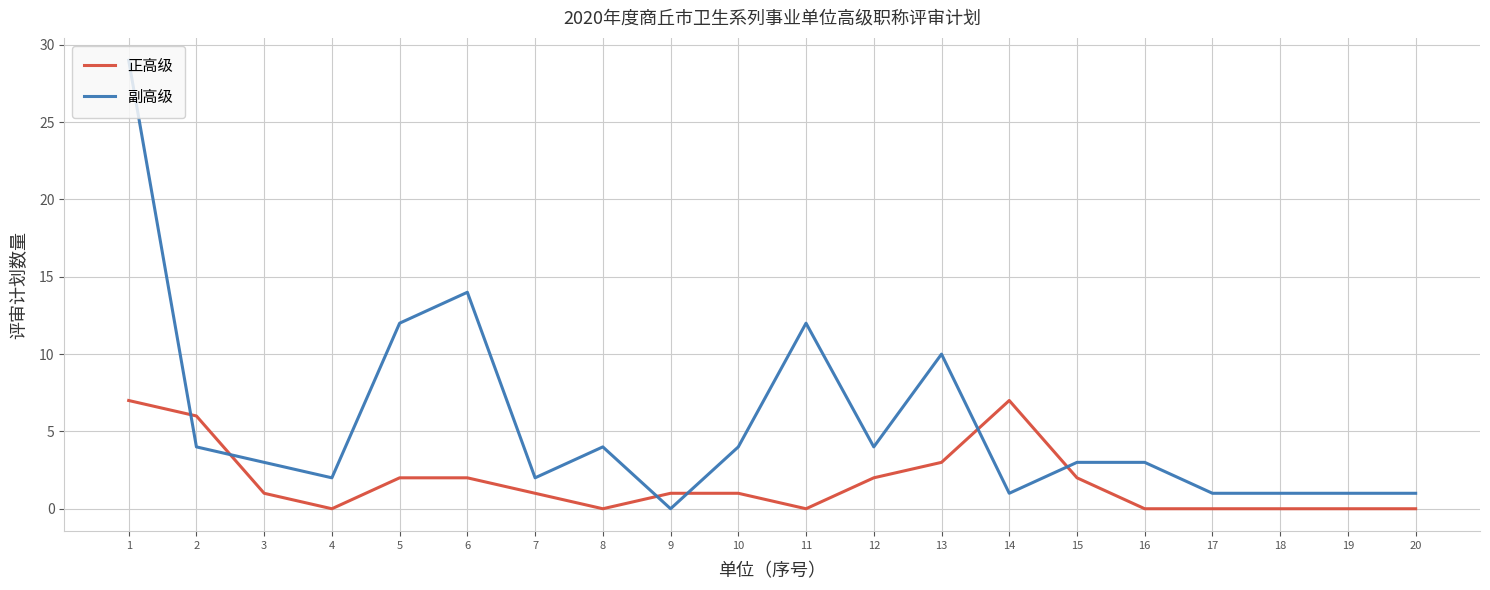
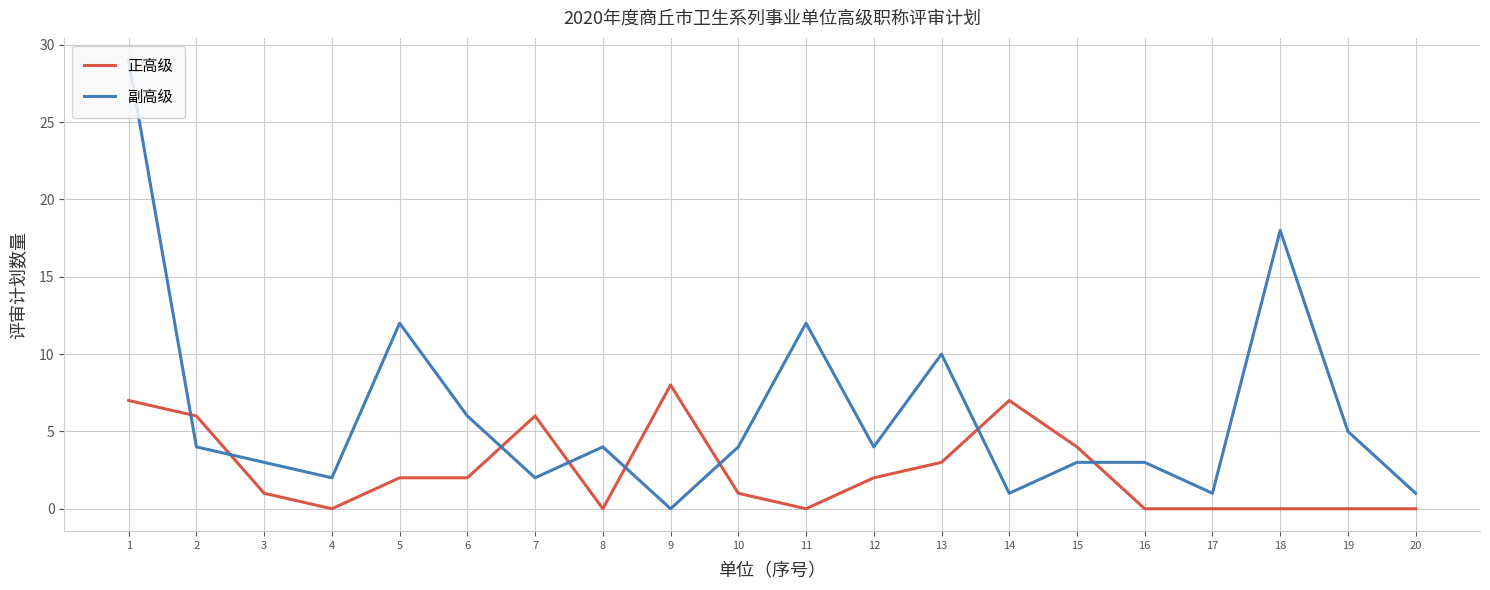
副高级, 6: 14 -> 6
正高级, 7: 1 -> 6
正高级, 9: 1 -> 8
正高级, 15: 2 -> 4
副高级, 18: 1 -> 18
副高级, 19: 1 -> 5
